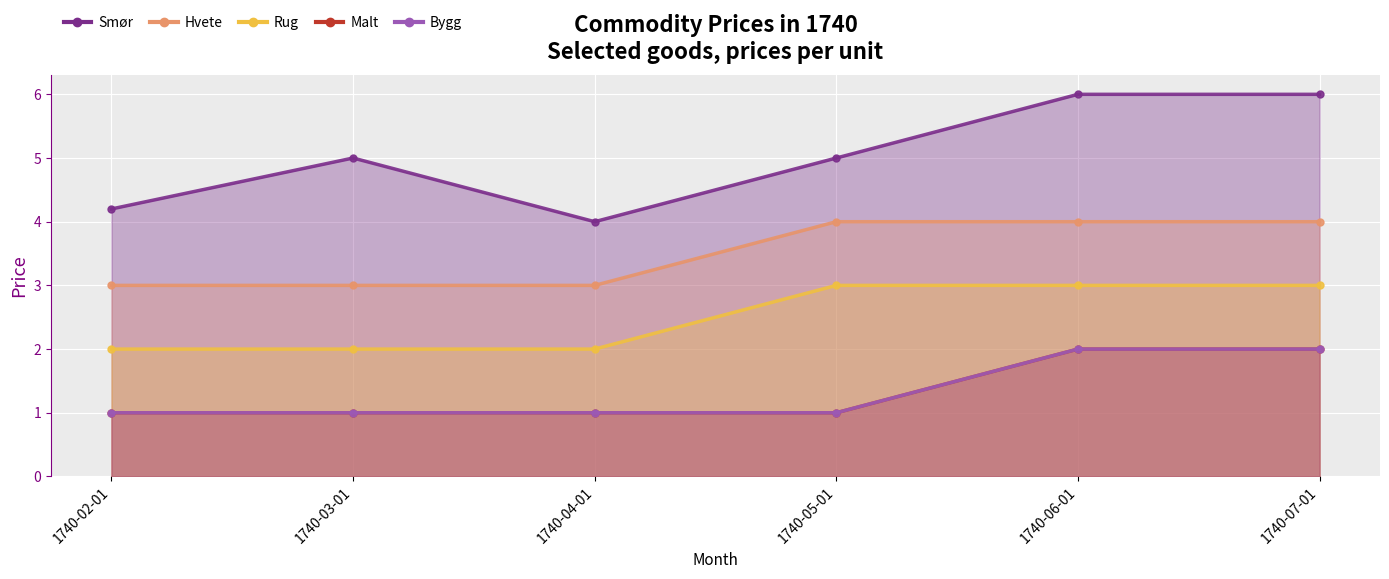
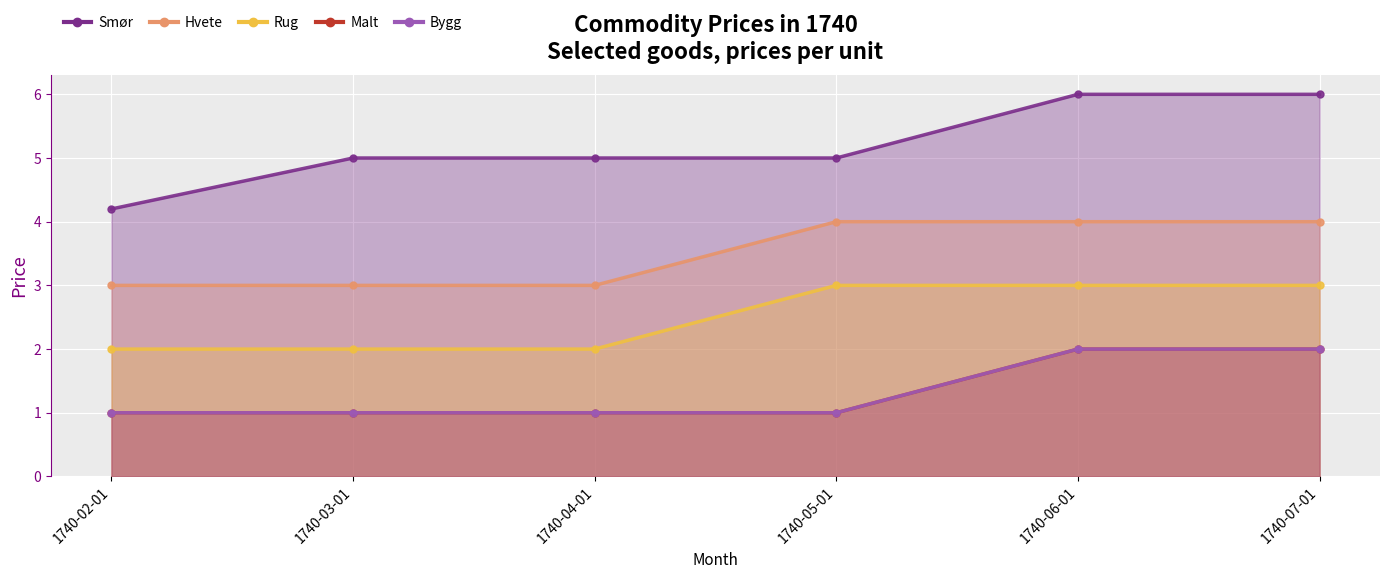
Smør, 1740-04-01: 4 -> 5
